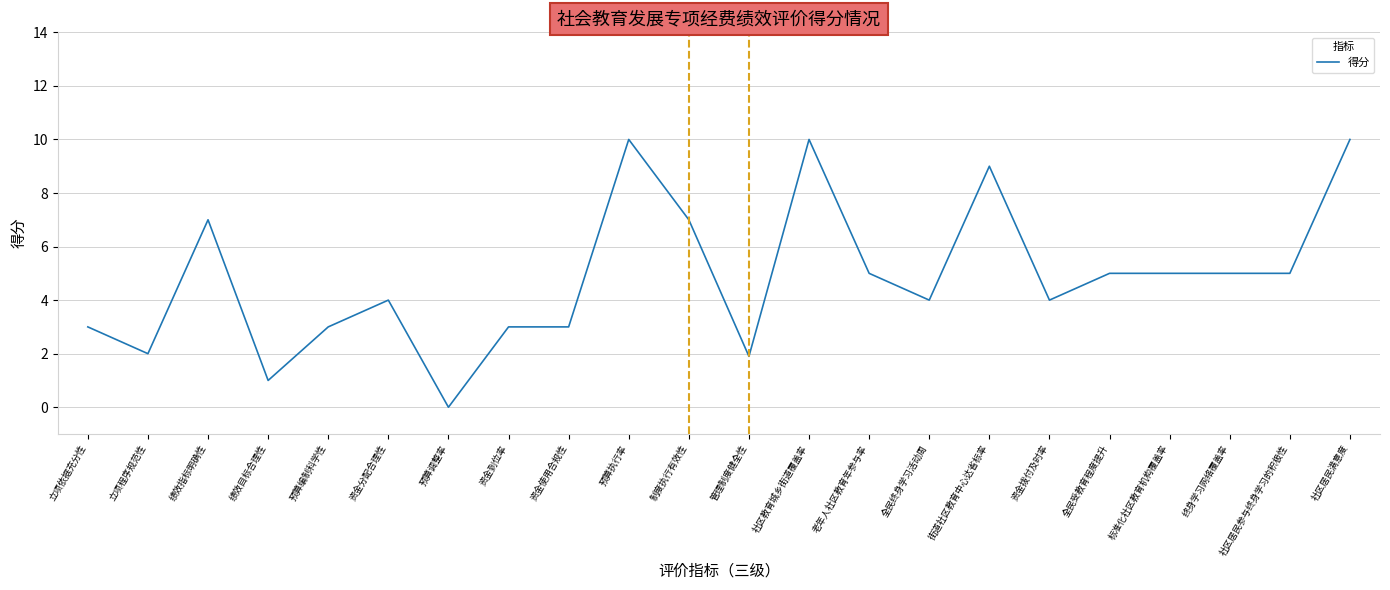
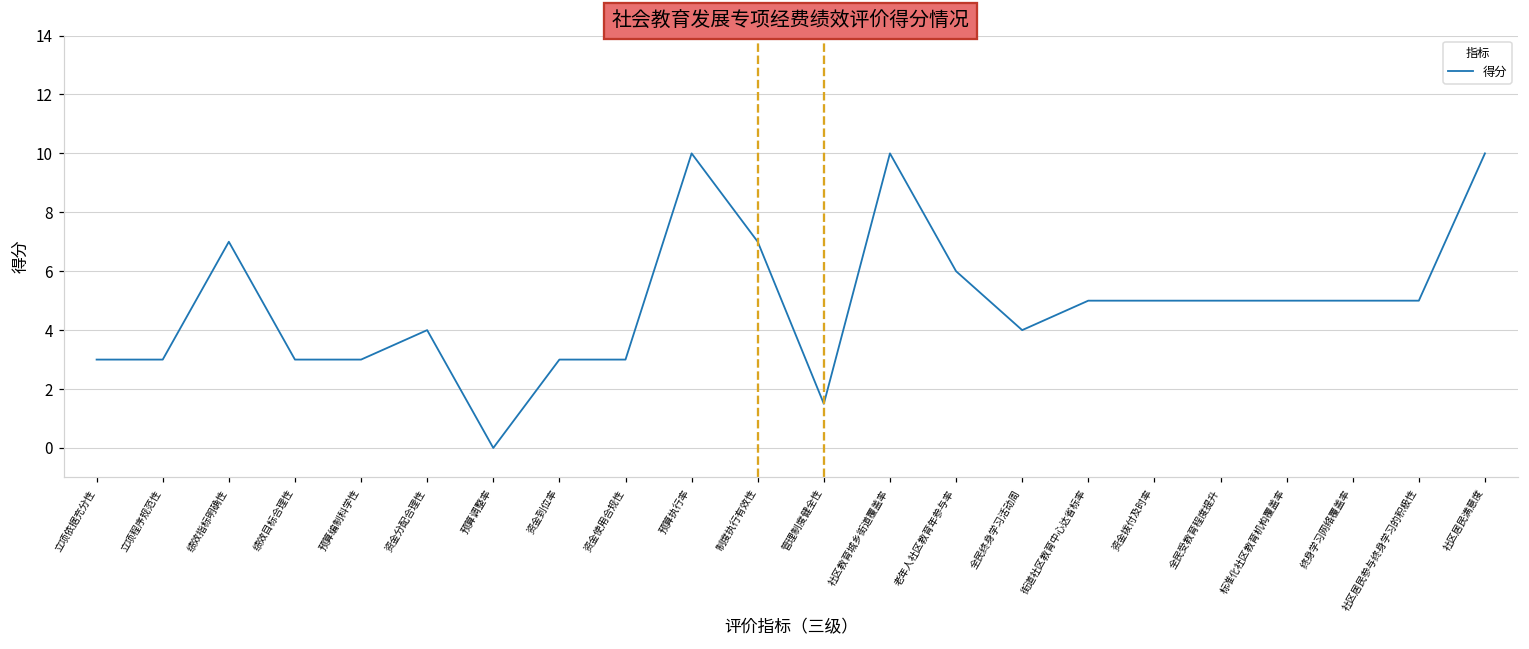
立项程序规范性: 2 -> 3
绩效目标合理性: 1 -> 3
管理制度健全性: 1.9 -> 1.5
老年人社区教育年参与率: 5 -> 6
街道社区教育中心达省标率: 9 -> 5
资金拨付及时率: 4 -> 5
